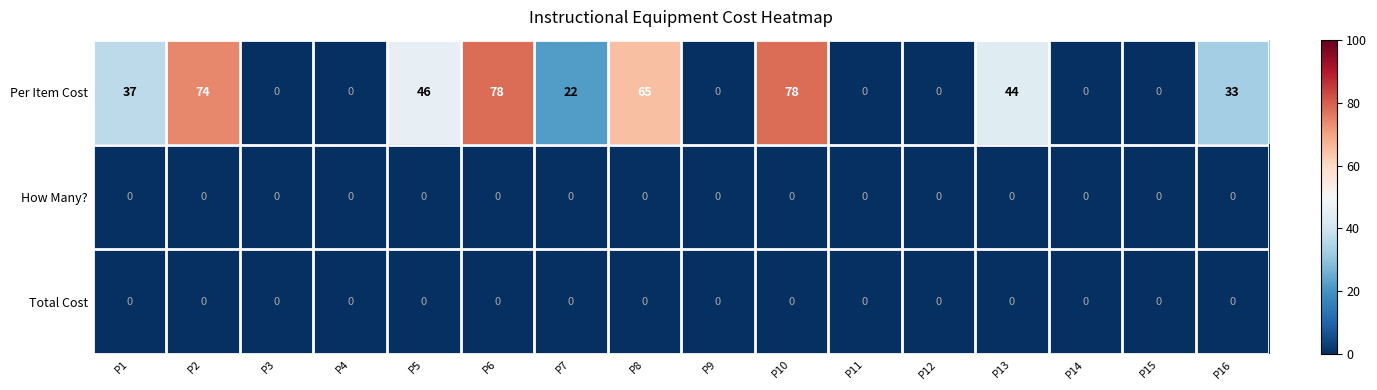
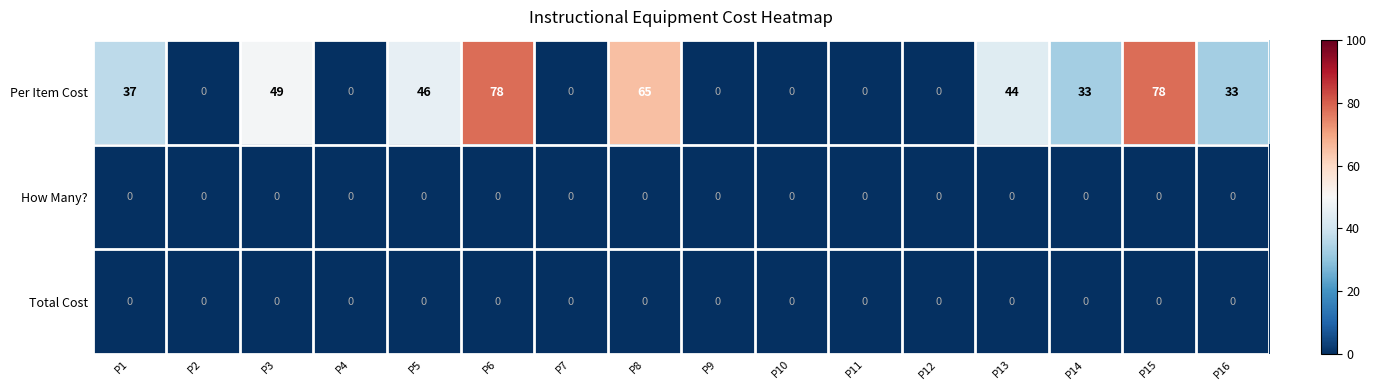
Per Item Cost, P2: 74 -> 0
Per Item Cost, P3: 0 -> 49
Per Item Cost, P7: 22 -> 0
Per Item Cost, P10: 78 -> 0
Per Item Cost, P14: 0 -> 33
Per Item Cost, P15: 0 -> 78
